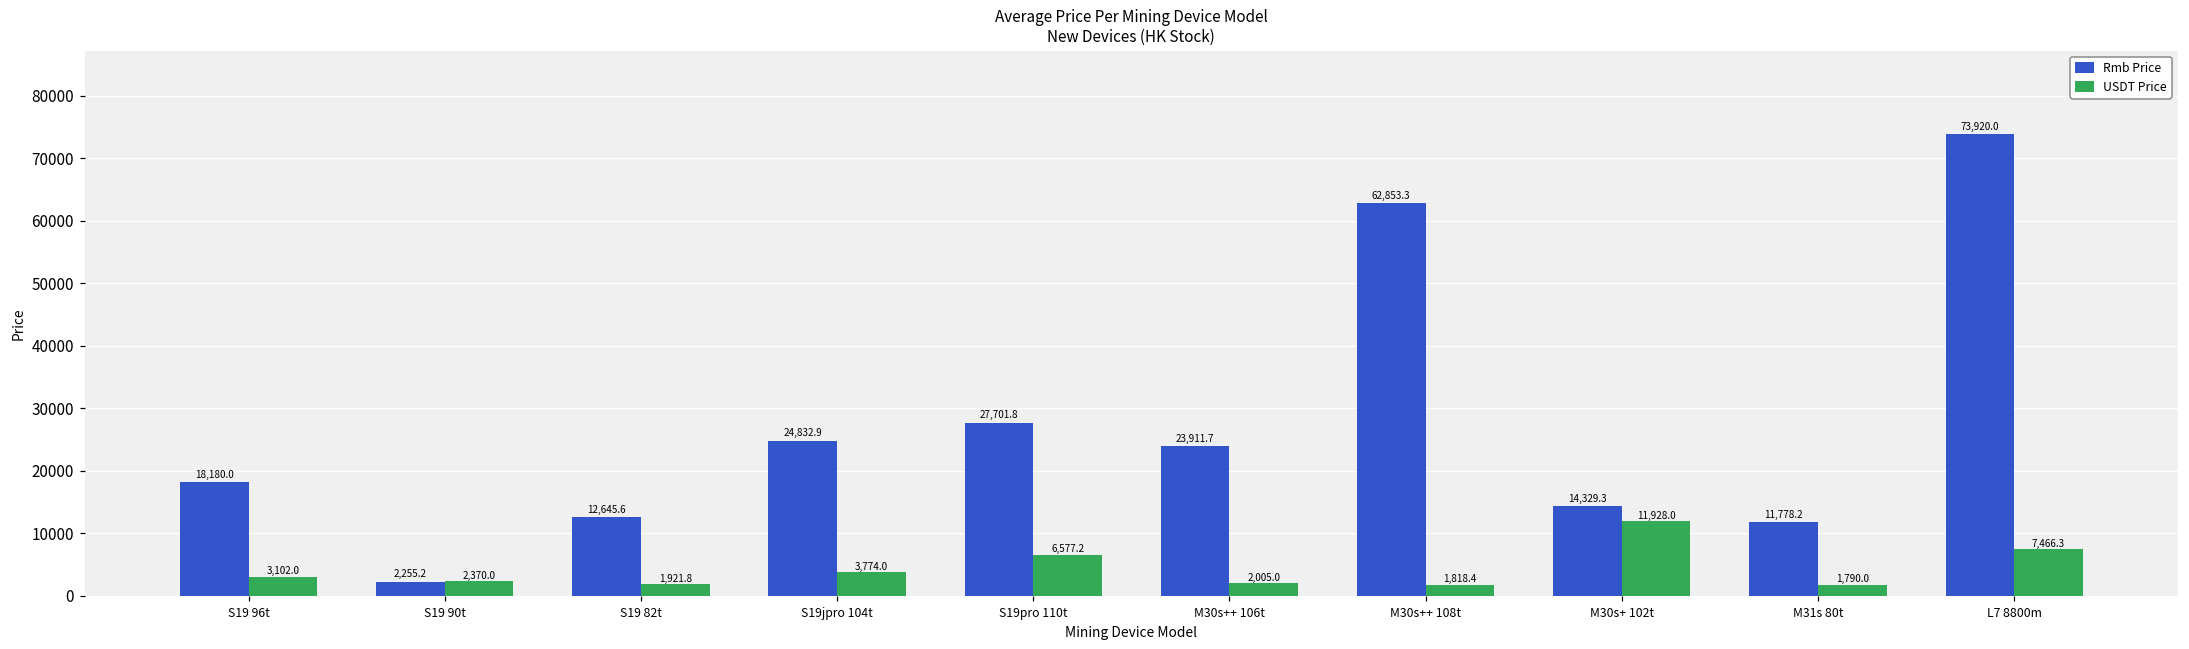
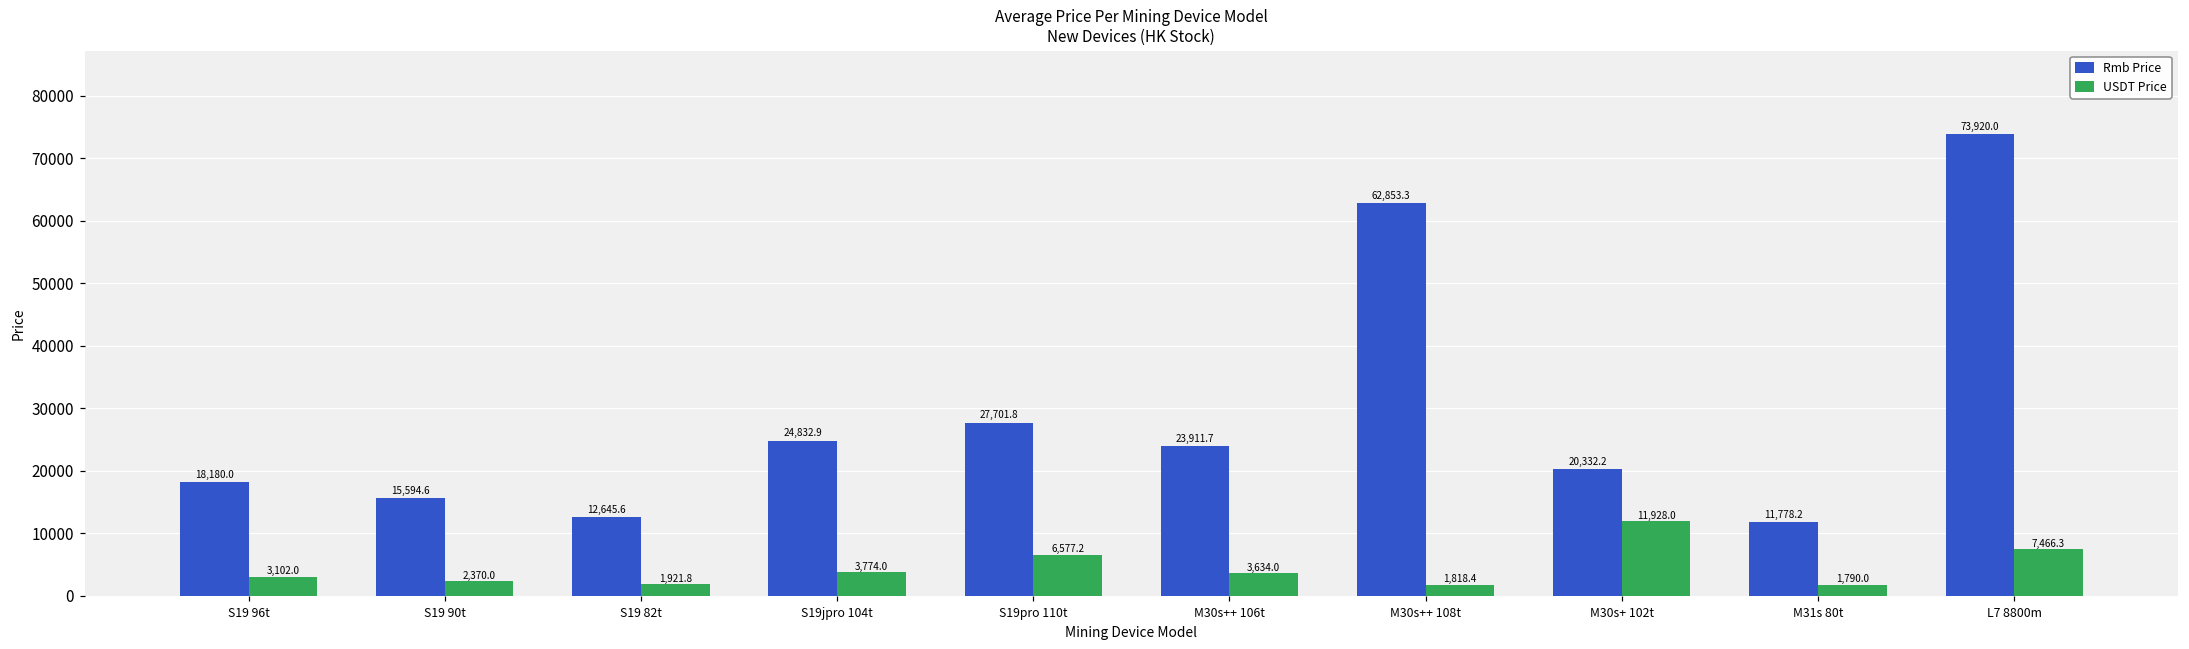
Rmb Price, S19 90t: 2,255.2 -> 15,594.6
USDT Price, M30s++ 106t: 2,005.0 -> 3,634.0
Rmb Price, M30s+ 102t: 14,329.3 -> 20,332.2
